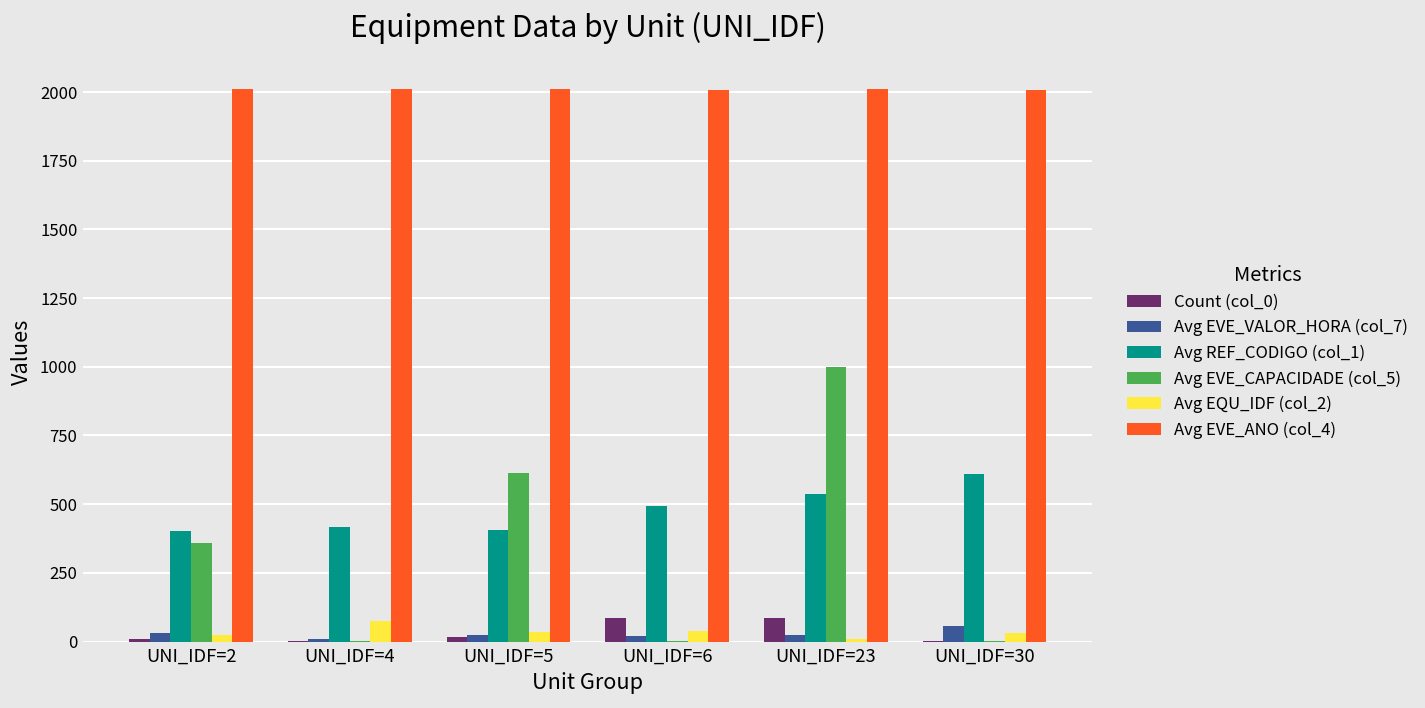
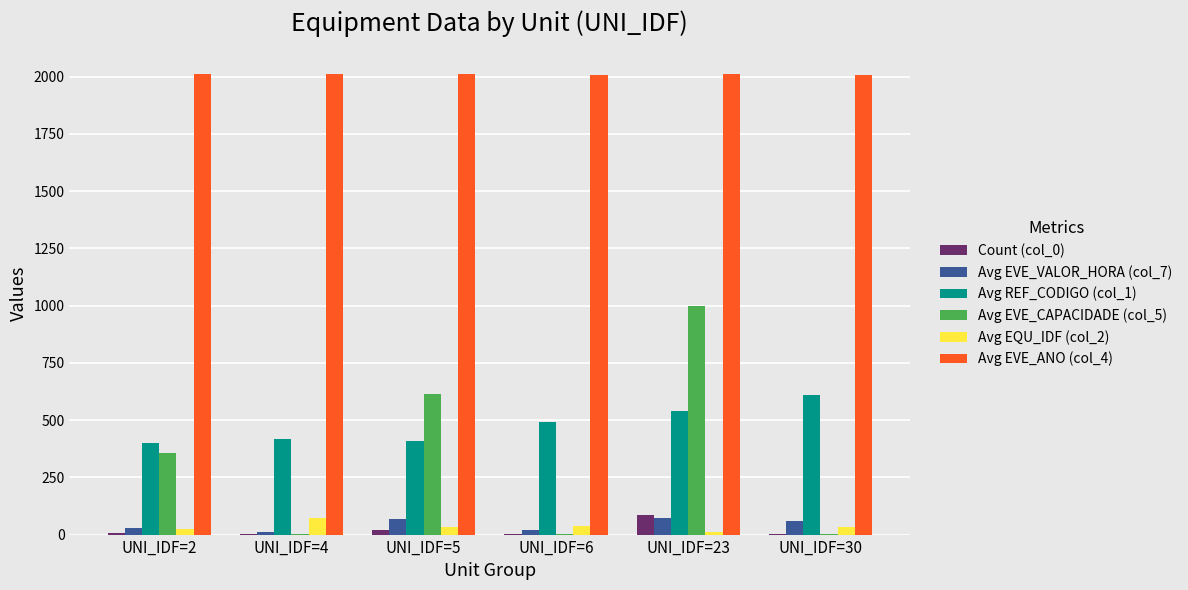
Avg EVE_VALOR_HORA (col_7), UNI_IDF=5: 30 -> 70
Count (col_0), UNI_IDF=6: 90 -> 0
Avg EVE_VALOR_HORA (col_7), UNI_IDF=23: 20 -> 70
